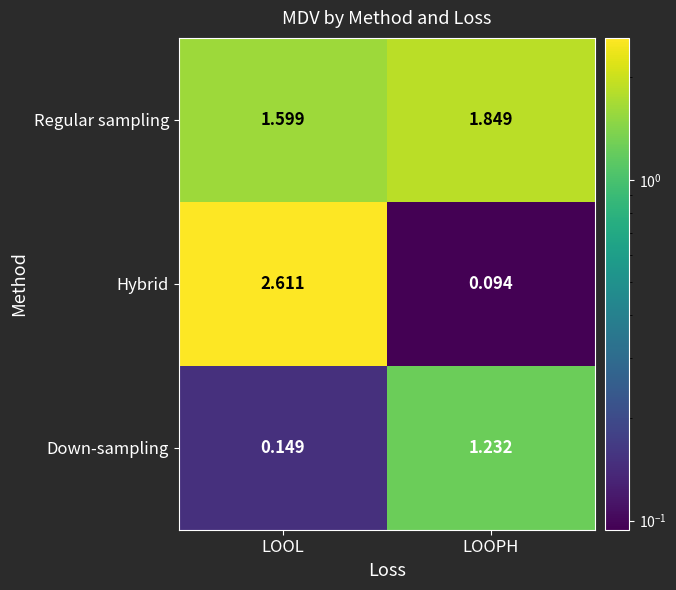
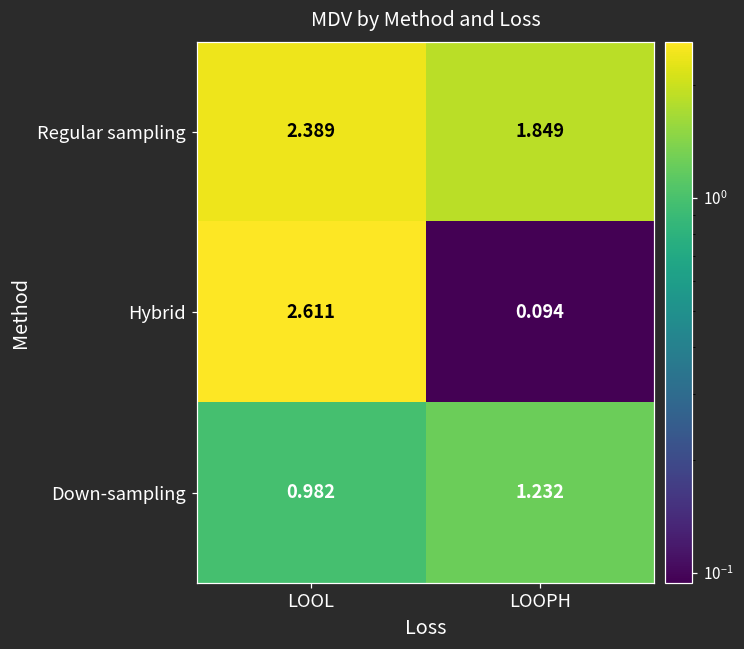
Regular sampling, LOOL: 1.599 -> 2.389
Down-sampling, LOOL: 0.149 -> 0.982
